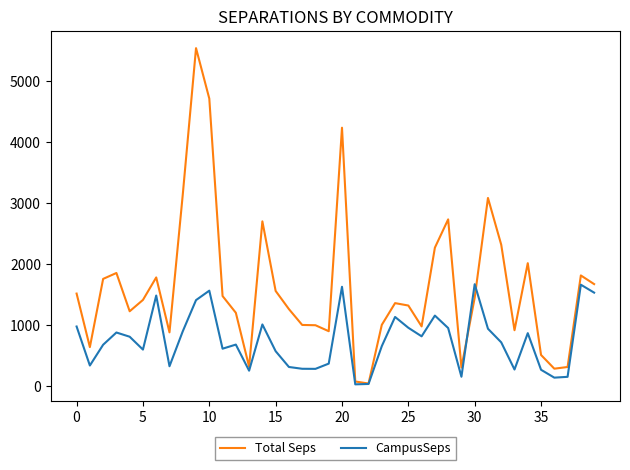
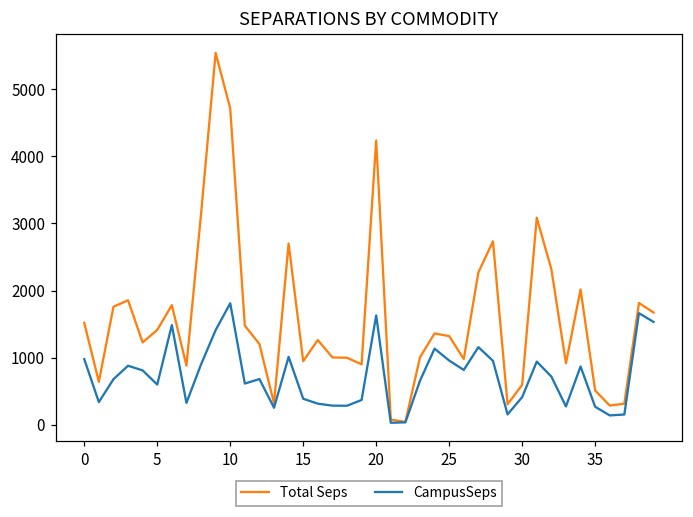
CampusSeps, 10: 1600 -> 1800
Total Seps, 15: 1600 -> 900
CampusSeps, 15: 600 -> 400
Total Seps, 30: 1500 -> 600
CampusSeps, 30: 1700 -> 400
